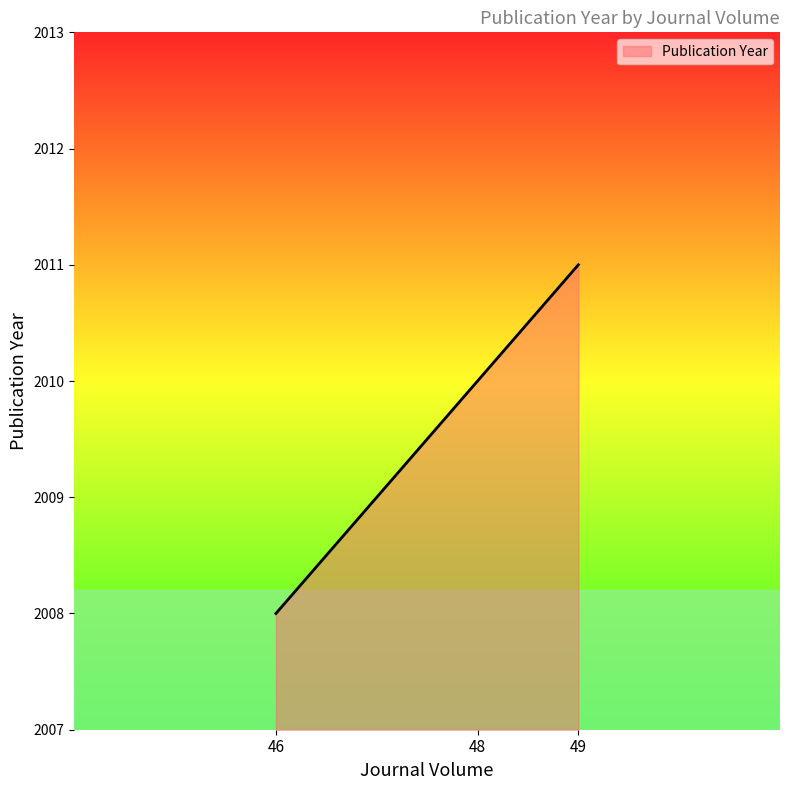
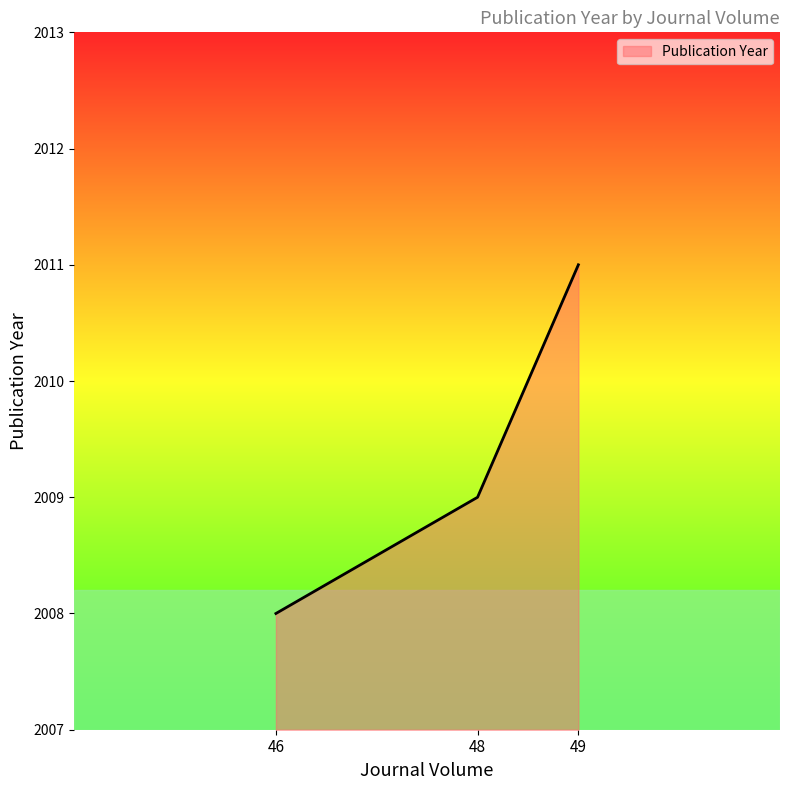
48: 2010 -> 2009
